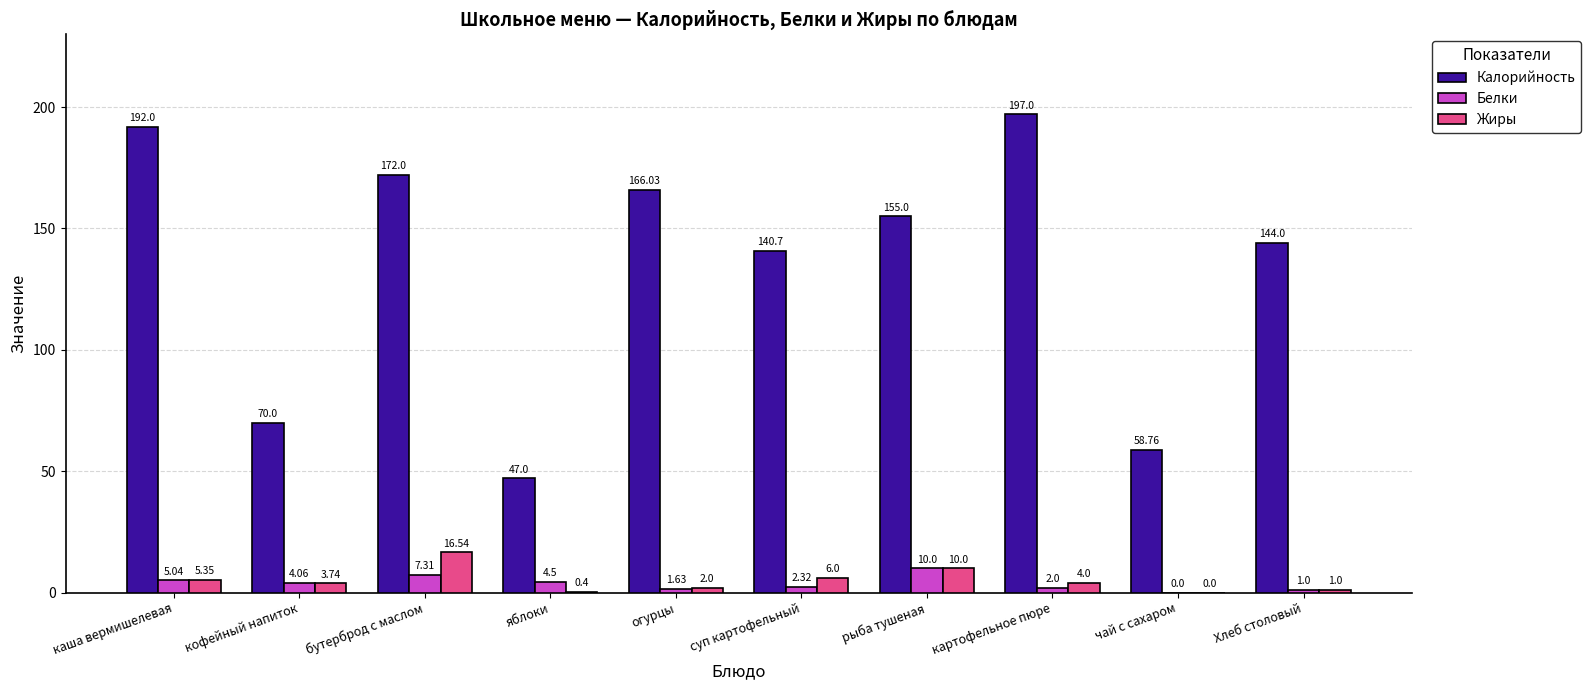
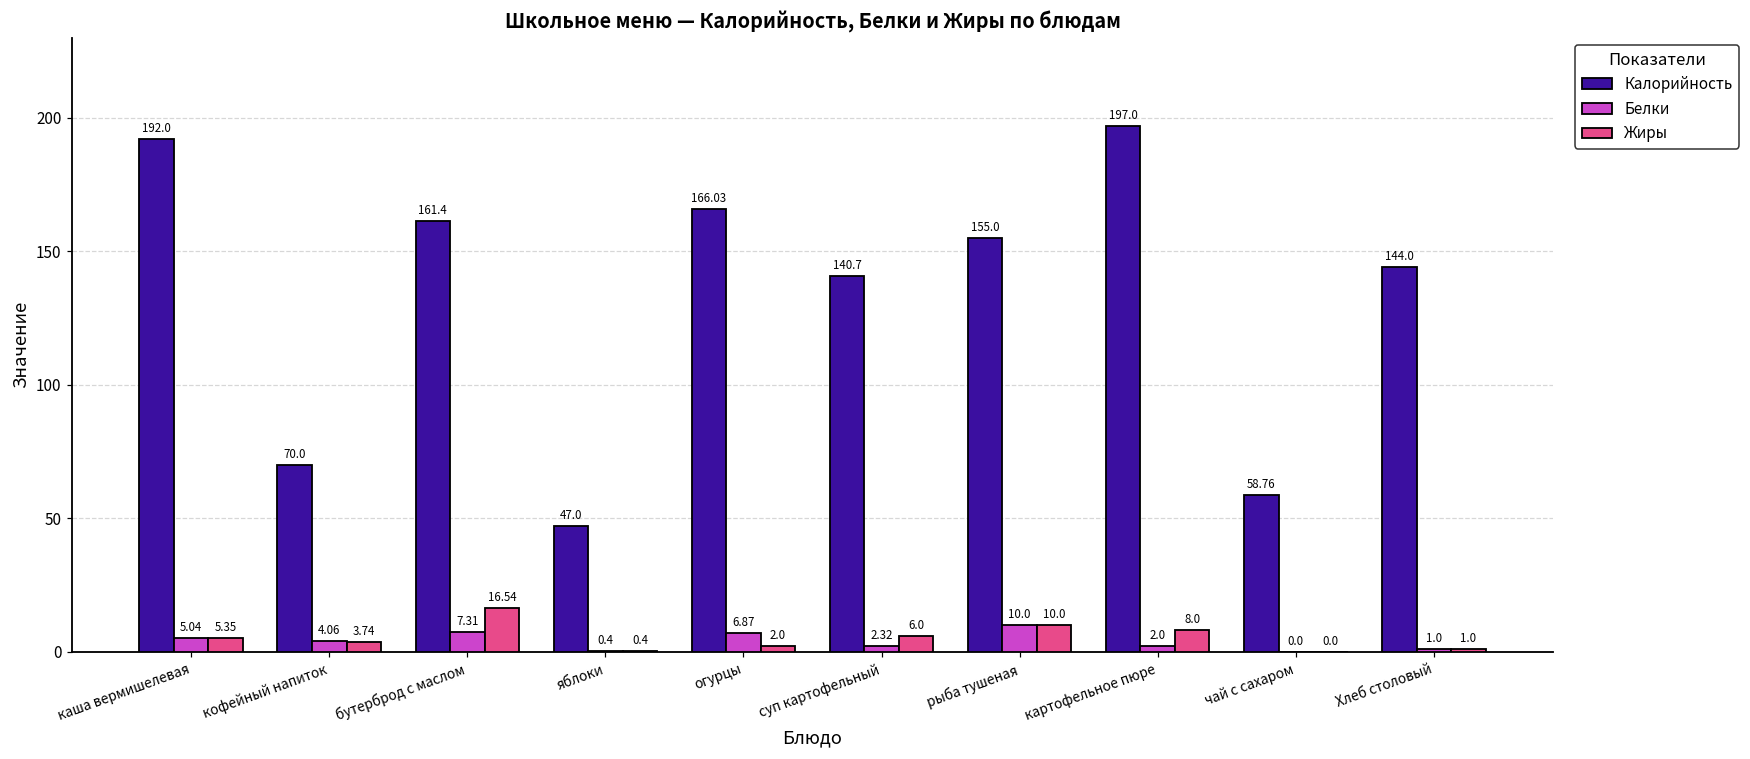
Калорийность, бутерброд с маслом: 172.0 -> 161.4
Белки, яблоки: 4.5 -> 0.4
Белки, огурцы: 1.63 -> 6.87
Жиры, картофельное пюре: 4.0 -> 8.0
